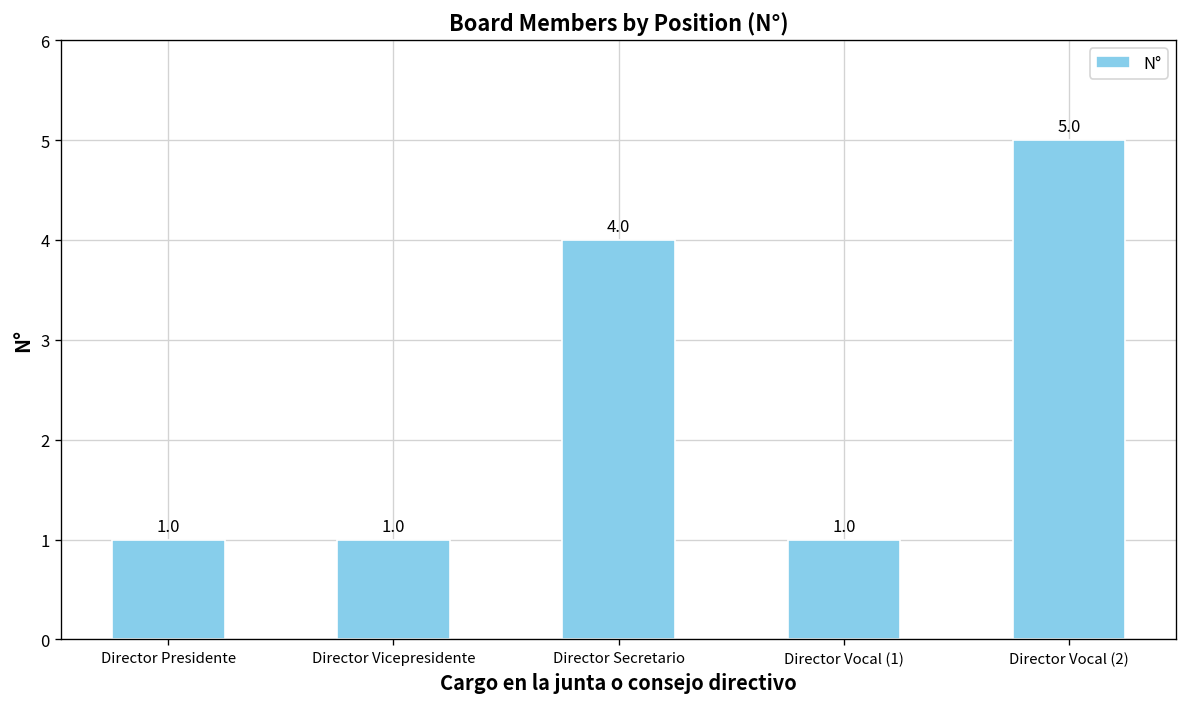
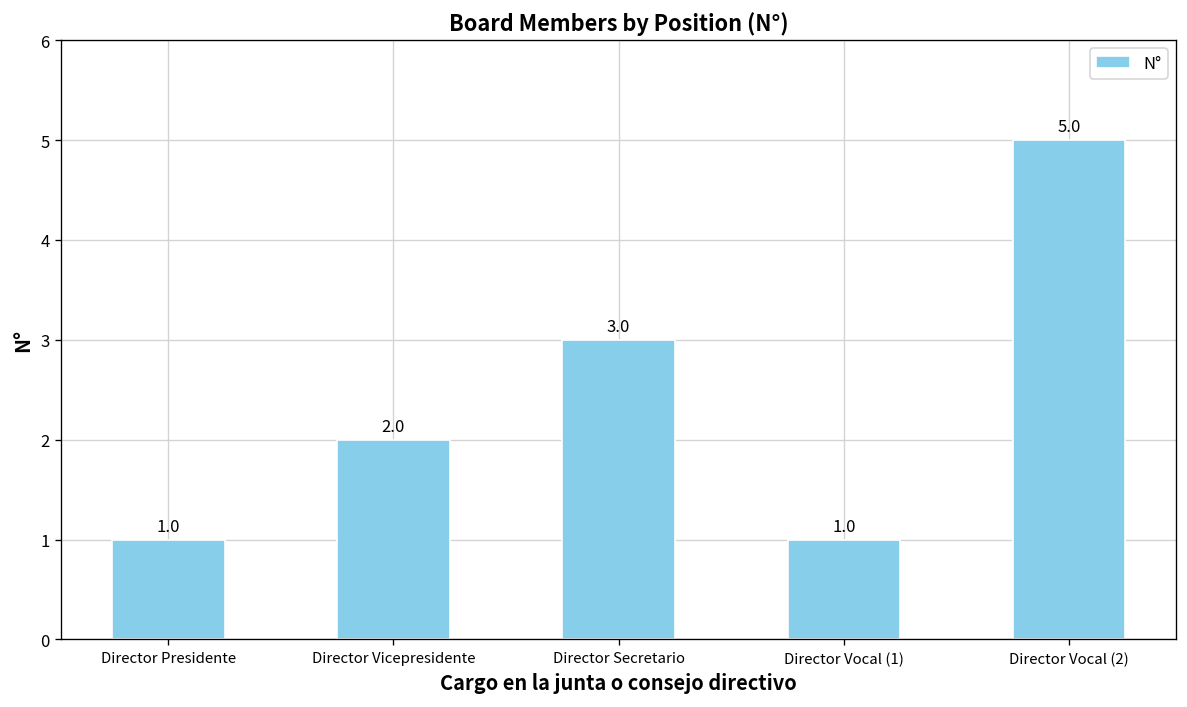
Director Vicepresidente: 1.0 -> 2.0
Director Secretario: 4.0 -> 3.0
